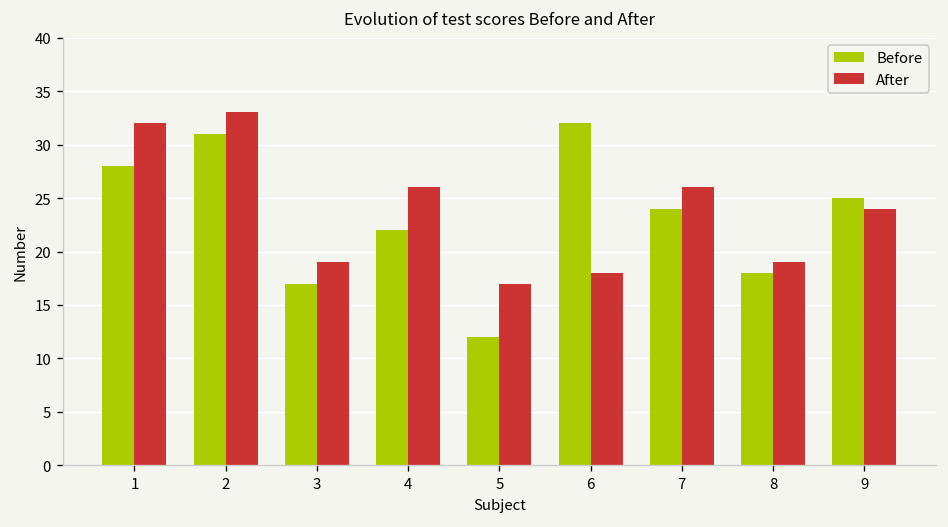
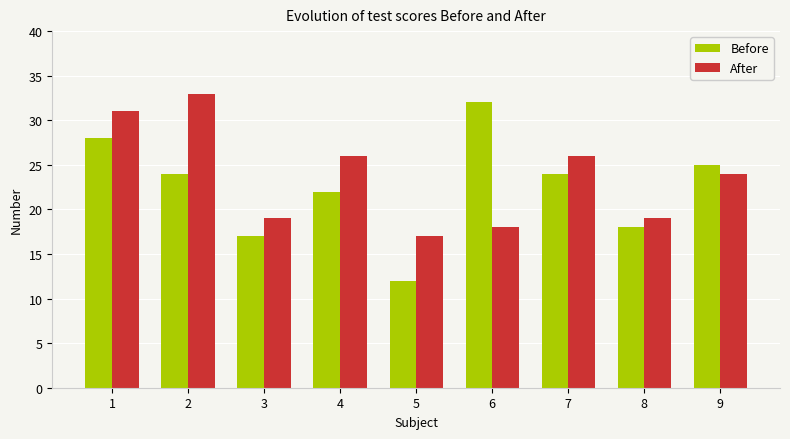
After, 1: 32 -> 31
Before, 2: 31 -> 24
